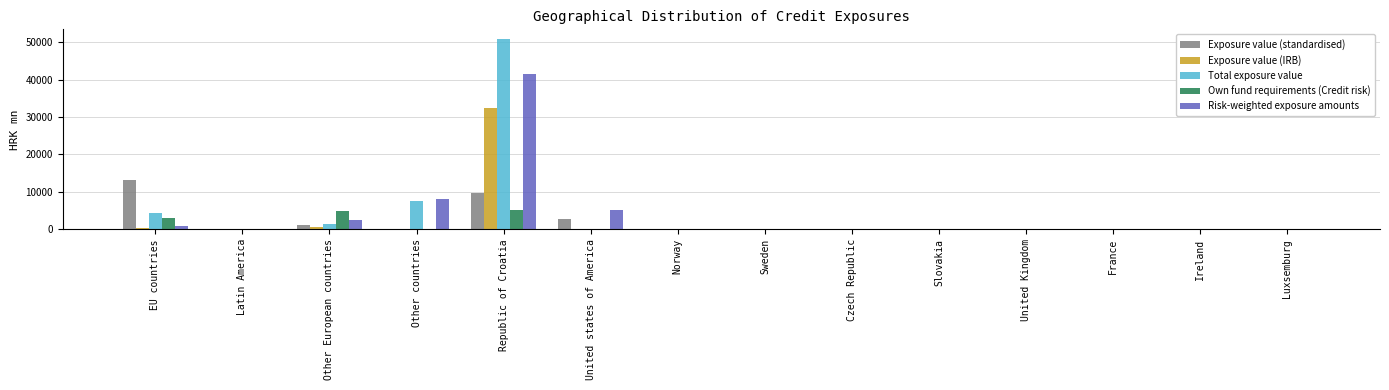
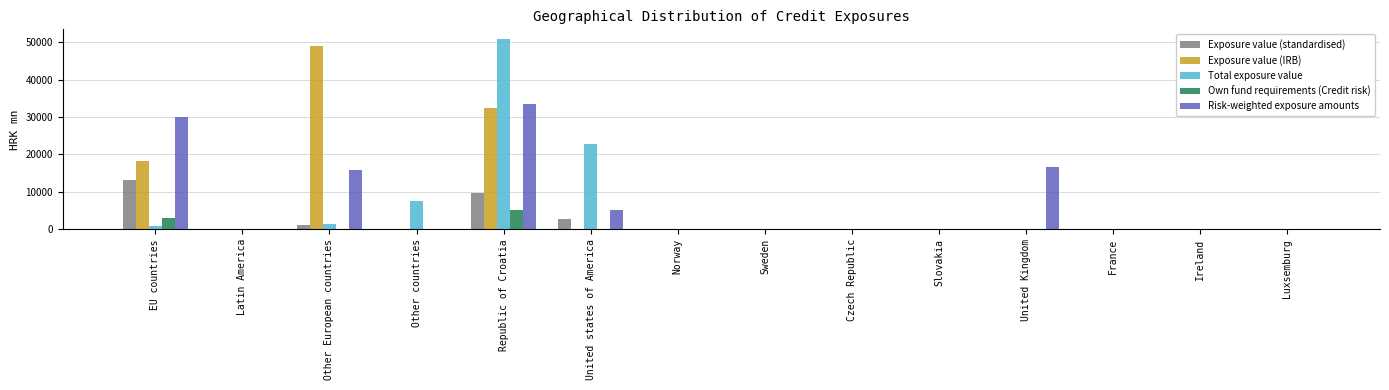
Exposure value (IRB), EU countries: 0 -> 18000
Total exposure value, EU countries: 4000 -> 1000
Risk-weighted exposure amounts, EU countries: 1000 -> 30000
Exposure value (IRB), Other European countries: 1000 -> 49000
Own fund requirements (Credit risk), Other European countries: 5000 -> 0
Risk-weighted exposure amounts, Other European countries: 3000 -> 16000
Risk-weighted exposure amounts, Other countries: 8000 -> 0
Risk-weighted exposure amounts, Republic of Croatia: 41000 -> 33000
Total exposure value, United states of America: 0 -> 23000
Risk-weighted exposure amounts, United Kingdom: 0 -> 17000
